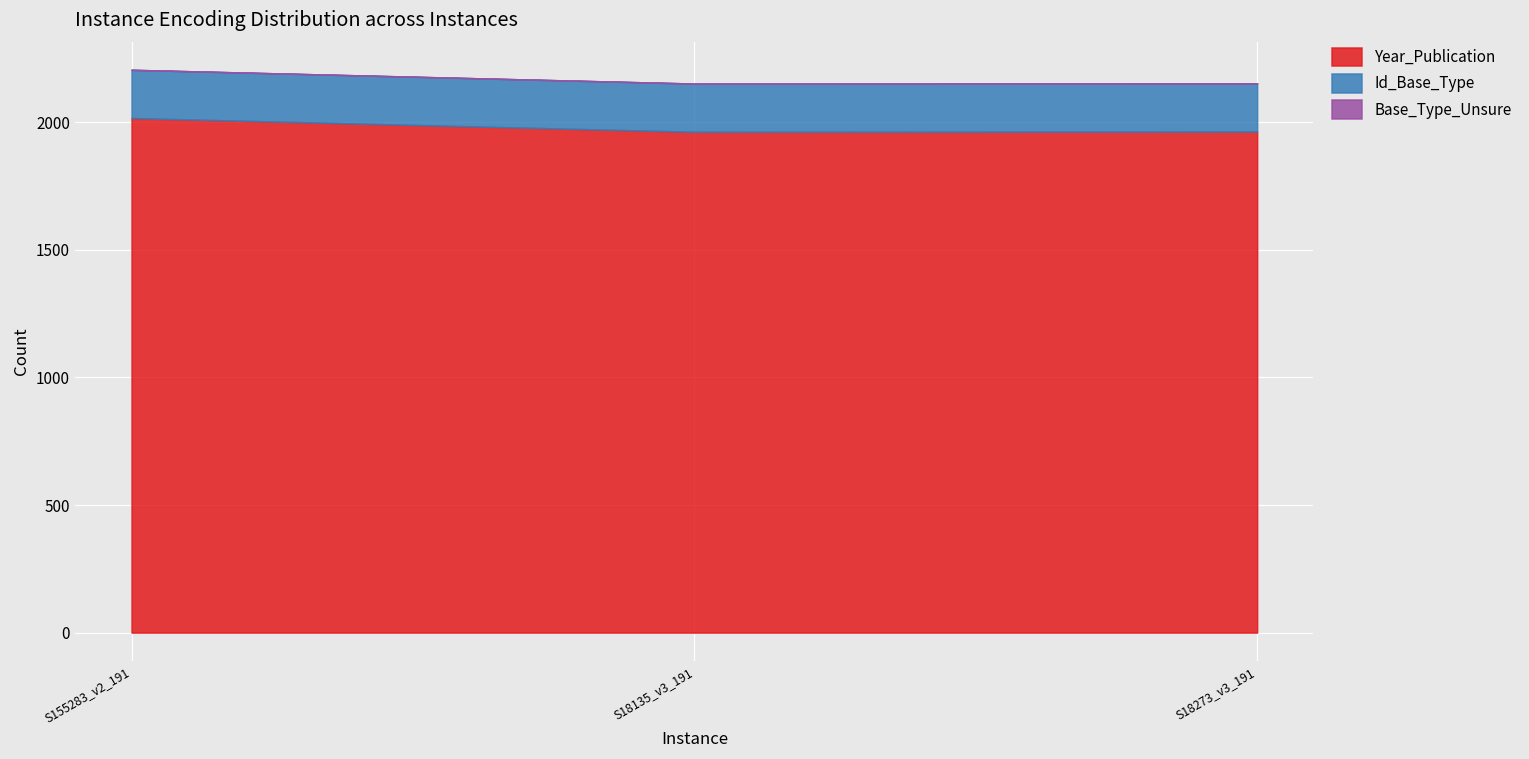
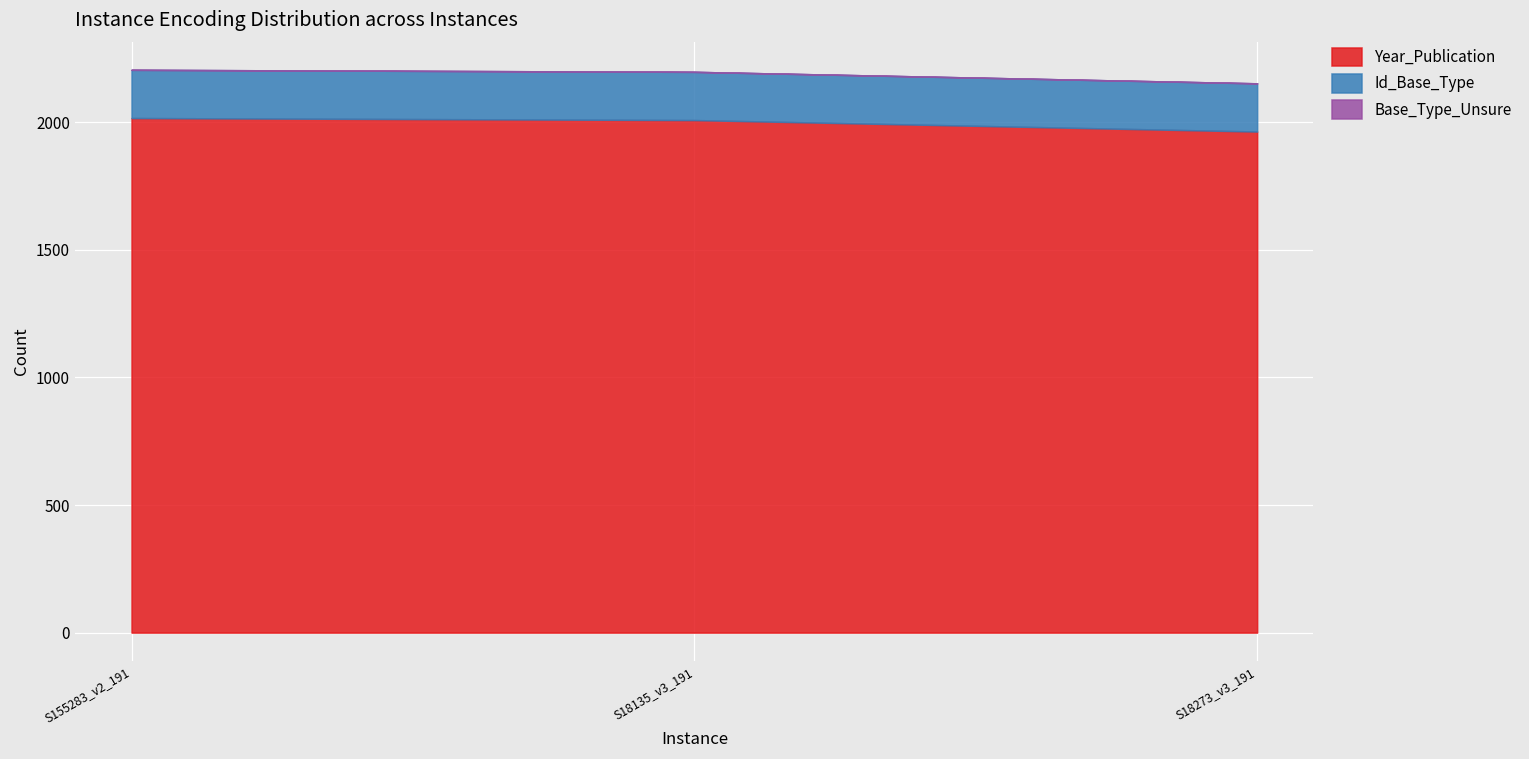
Year_Publication, S18135_v3_191: 1960 -> 2010
